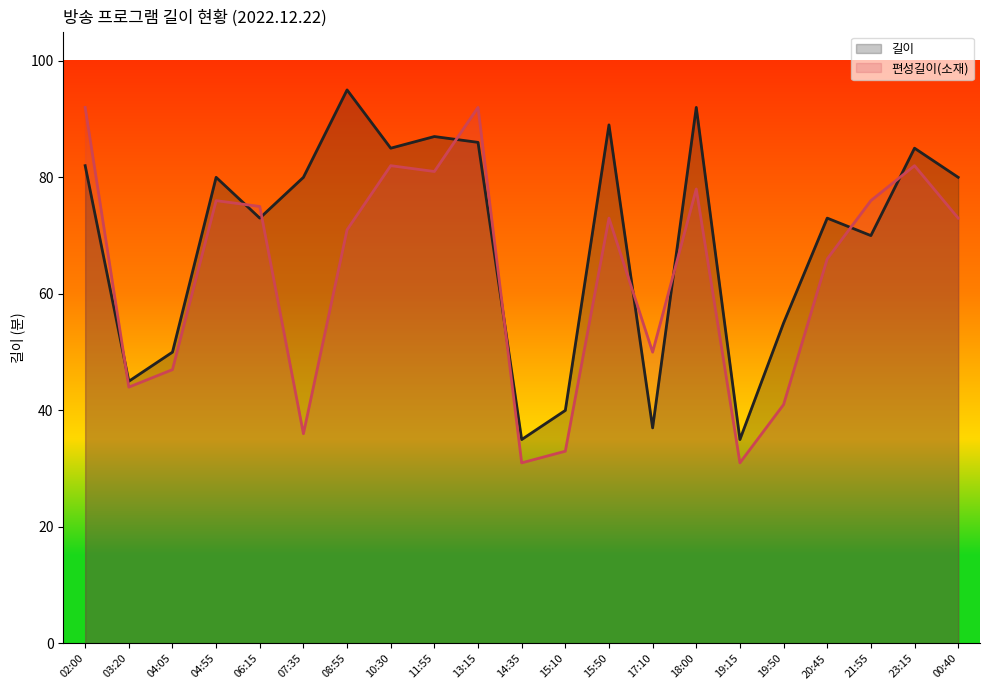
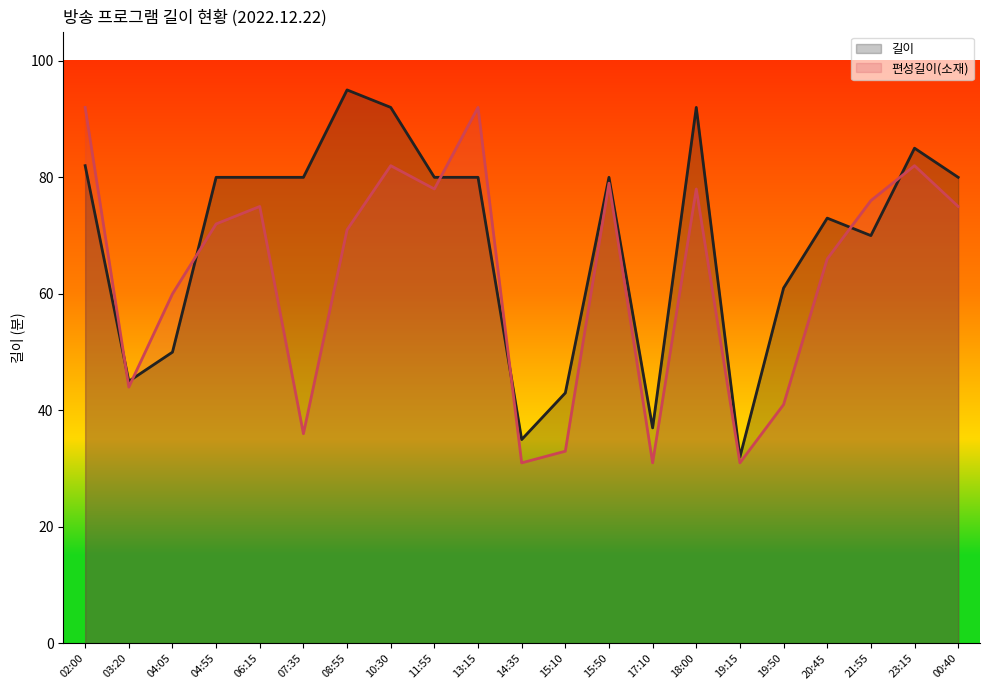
편성길이(소재), 04:05: 47 -> 60
편성길이(소재), 04:55: 76 -> 72
길이, 06:15: 73 -> 80
길이, 10:30: 85 -> 92
길이, 11:55: 87 -> 80
편성길이(소재), 11:55: 81 -> 78
길이, 13:15: 86 -> 80
길이, 15:10: 40 -> 43
길이, 15:50: 89 -> 80
편성길이(소재), 15:50: 73 -> 79
편성길이(소재), 17:10: 50 -> 31
길이, 19:15: 35 -> 32
길이, 19:50: 55 -> 61
편성길이(소재), 00:40: 73 -> 75
